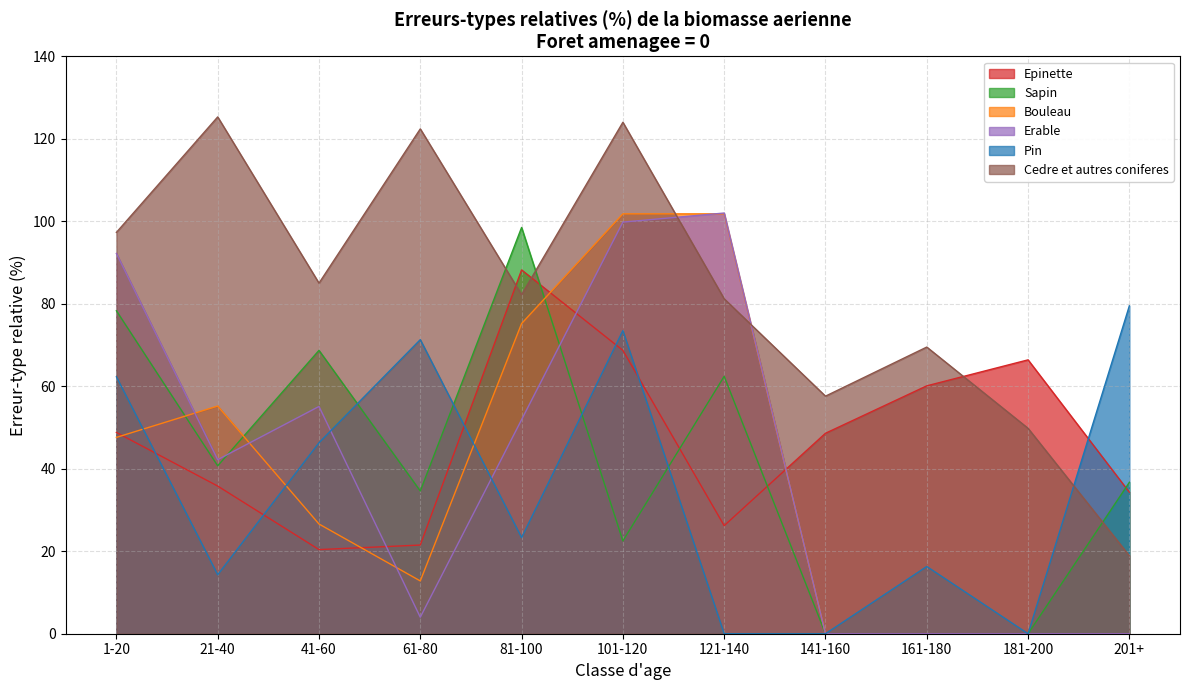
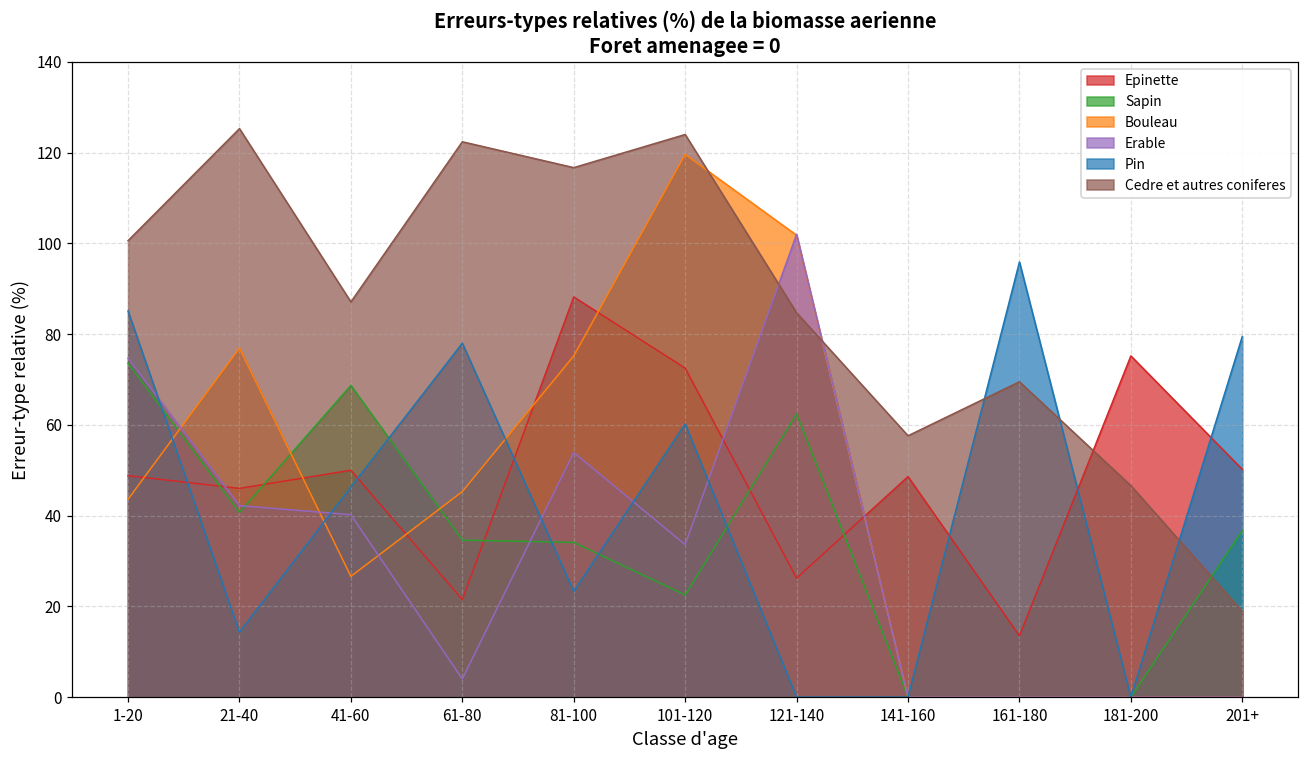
Sapin, 1-20: 78 -> 74
Bouleau, 1-20: 48 -> 44
Erable, 1-20: 92 -> 75
Pin, 1-20: 62 -> 85
Cedre et autres coniferes, 1-20: 97 -> 101
Epinette, 21-40: 36 -> 46
Bouleau, 21-40: 55 -> 77
Epinette, 41-60: 20 -> 50
Erable, 41-60: 55 -> 40
Cedre et autres coniferes, 41-60: 85 -> 87
Bouleau, 61-80: 13 -> 45
Pin, 61-80: 71 -> 78
Sapin, 81-100: 99 -> 34
Erable, 81-100: 52 -> 54
Cedre et autres coniferes, 81-100: 82 -> 117
Epinette, 101-120: 69 -> 73
Bouleau, 101-120: 102 -> 120
Erable, 101-120: 100 -> 34
Pin, 101-120: 74 -> 60
Cedre et autres coniferes, 121-140: 81 -> 85
Epinette, 161-180: 60 -> 14
Pin, 161-180: 16 -> 96
Epinette, 181-200: 66 -> 75
Cedre et autres coniferes, 181-200: 50 -> 47
Epinette, 201+: 34 -> 50
